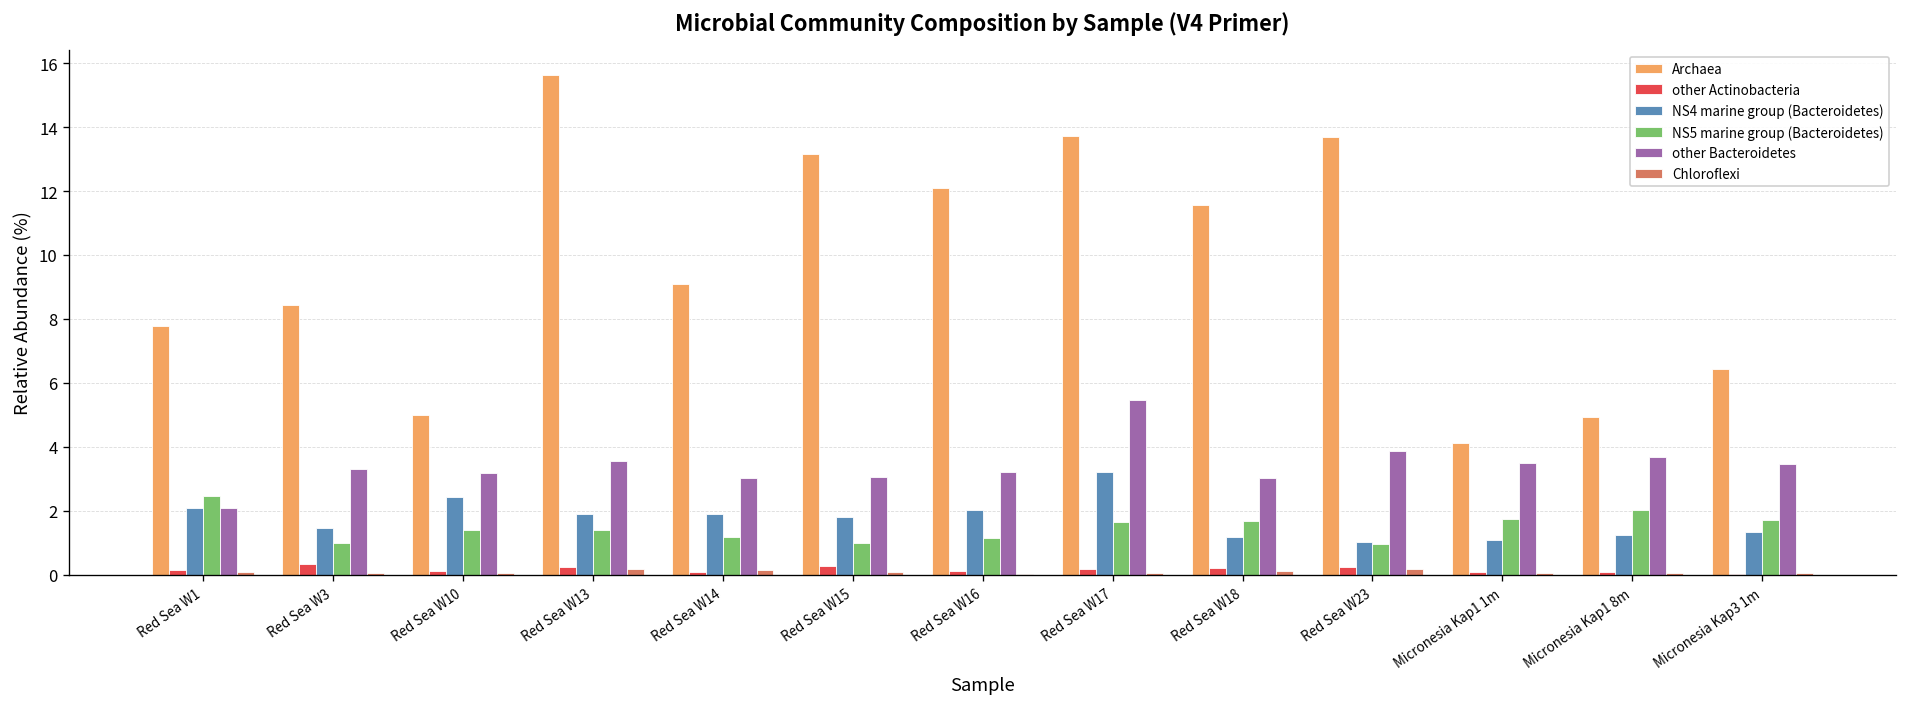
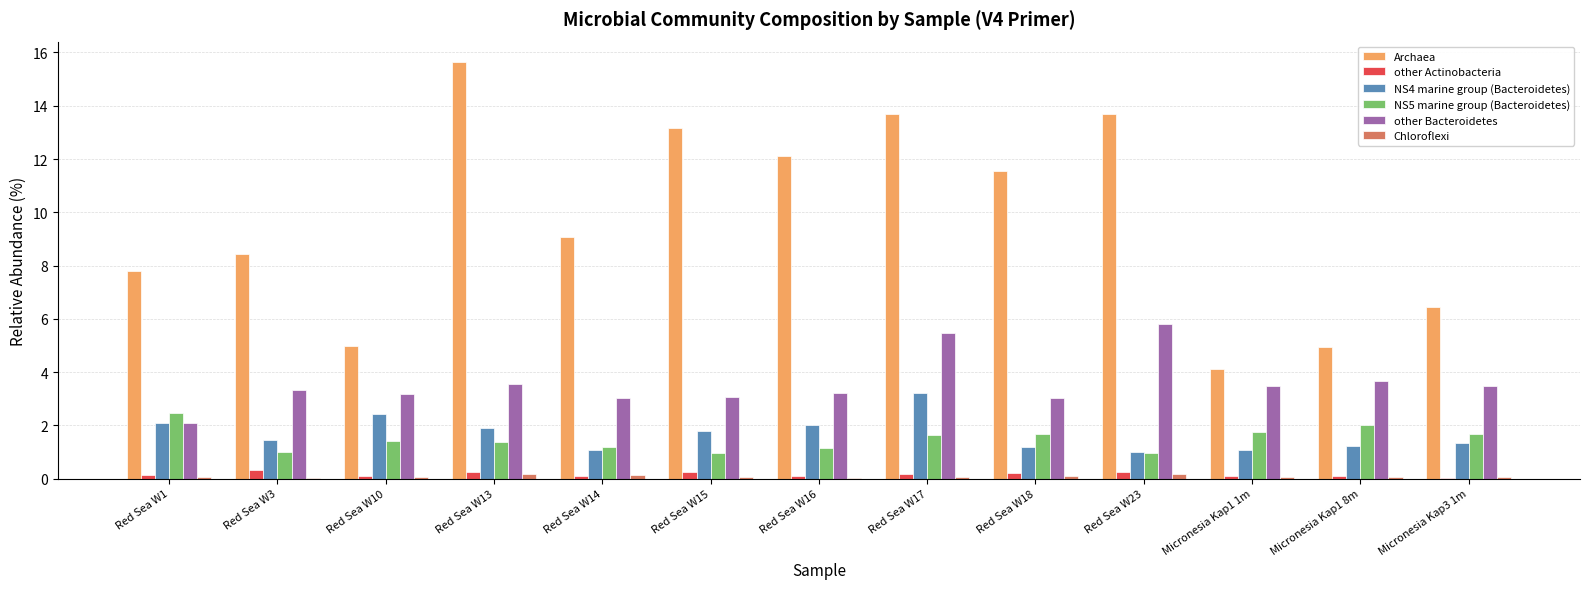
NS4 marine group (Bacteroidetes), Red Sea W14: 1.9 -> 1.1
other Bacteroidetes, Red Sea W23: 3.9 -> 5.8
